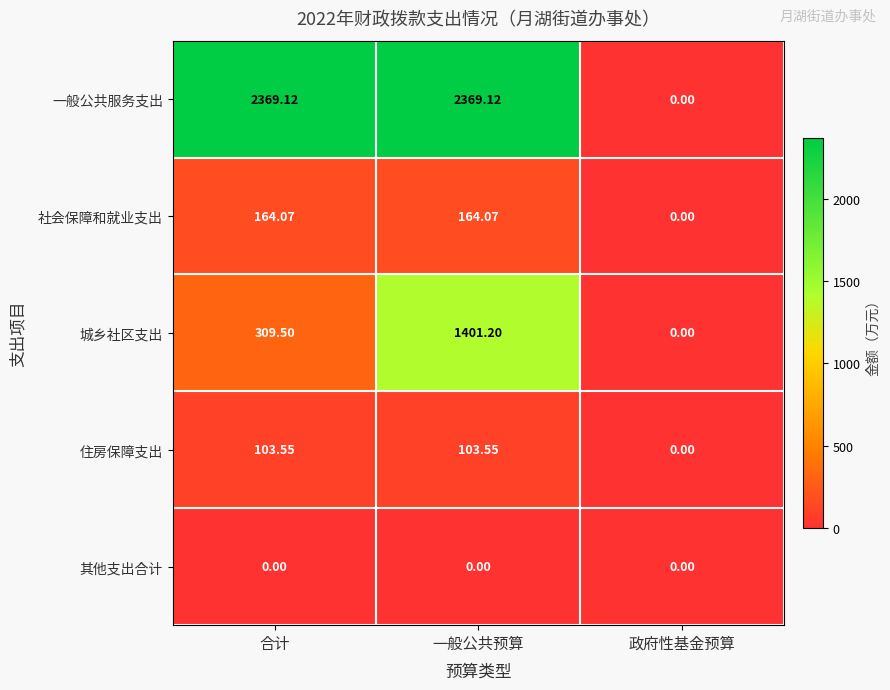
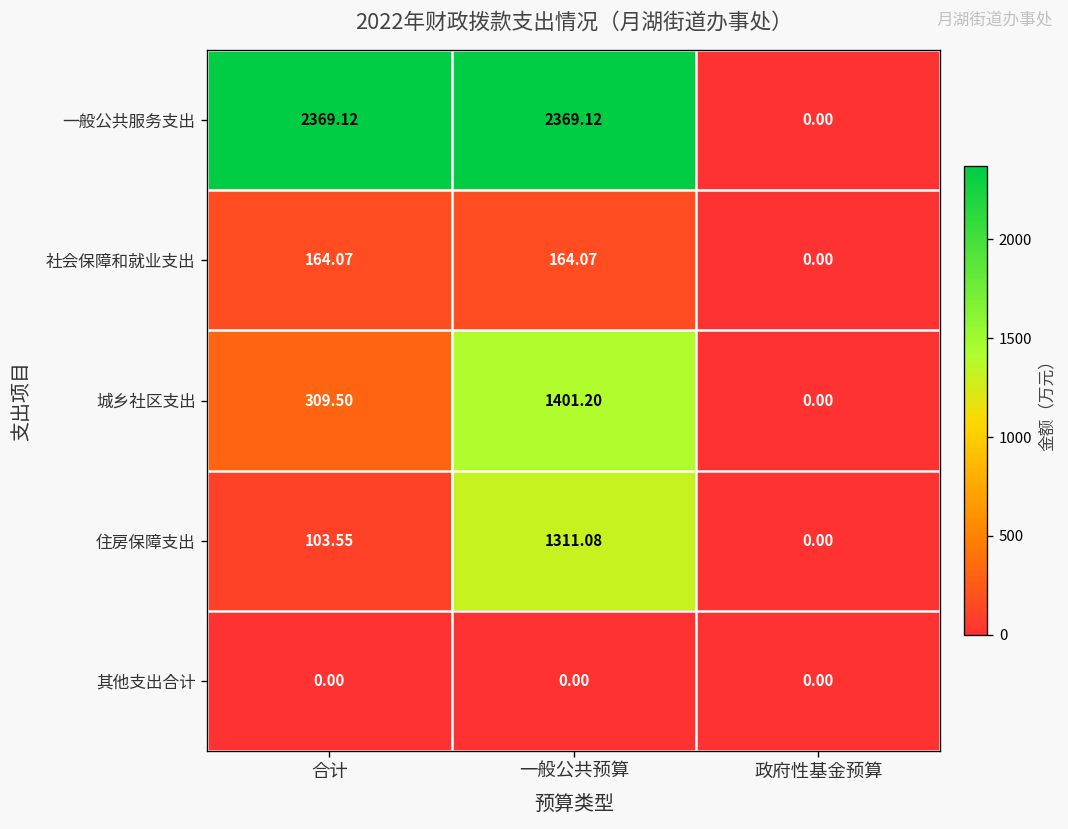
住房保障支出, 一般公共预算: 103.55 -> 1311.08
